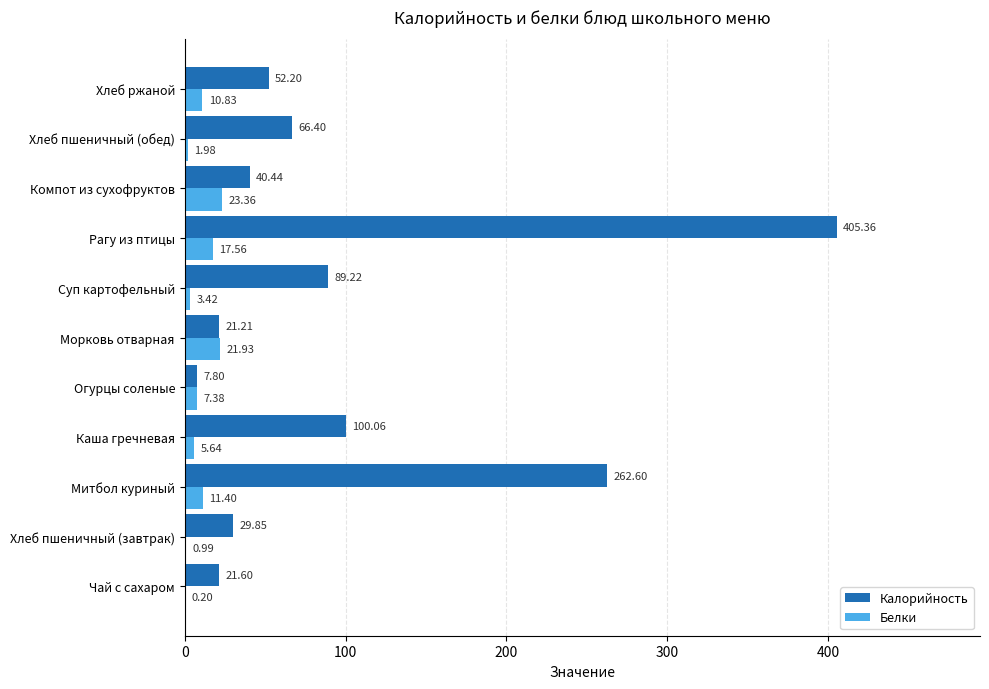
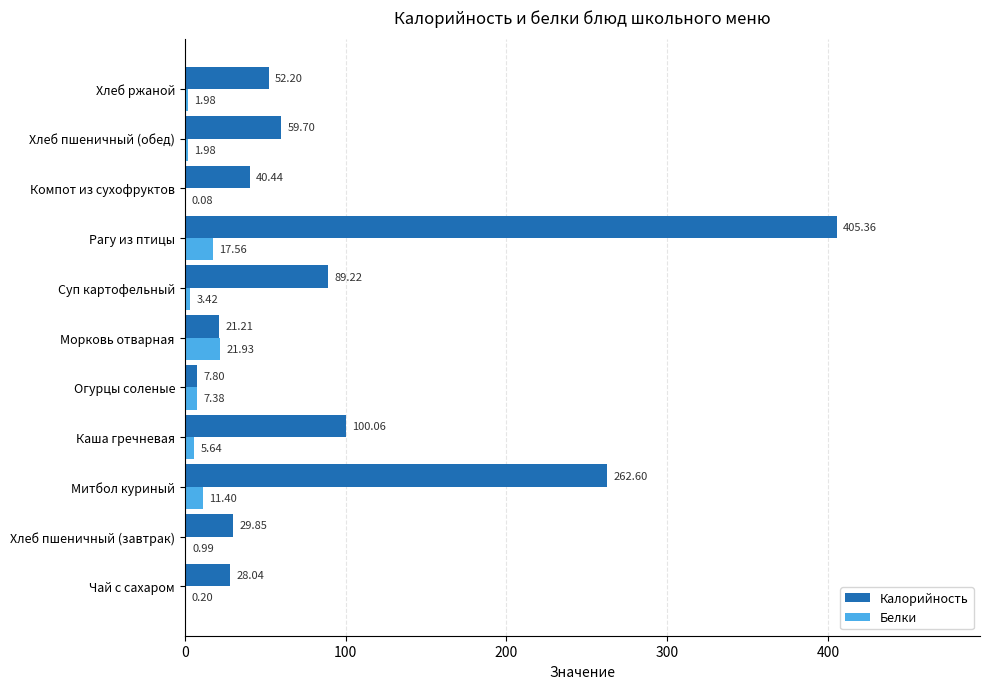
Белки, Хлеб ржаной: 10.83 -> 1.98
Калорийность, Хлеб пшеничный (обед): 66.40 -> 59.70
Белки, Компот из сухофруктов: 23.36 -> 0.08
Калорийность, Чай с сахаром: 21.60 -> 28.04
